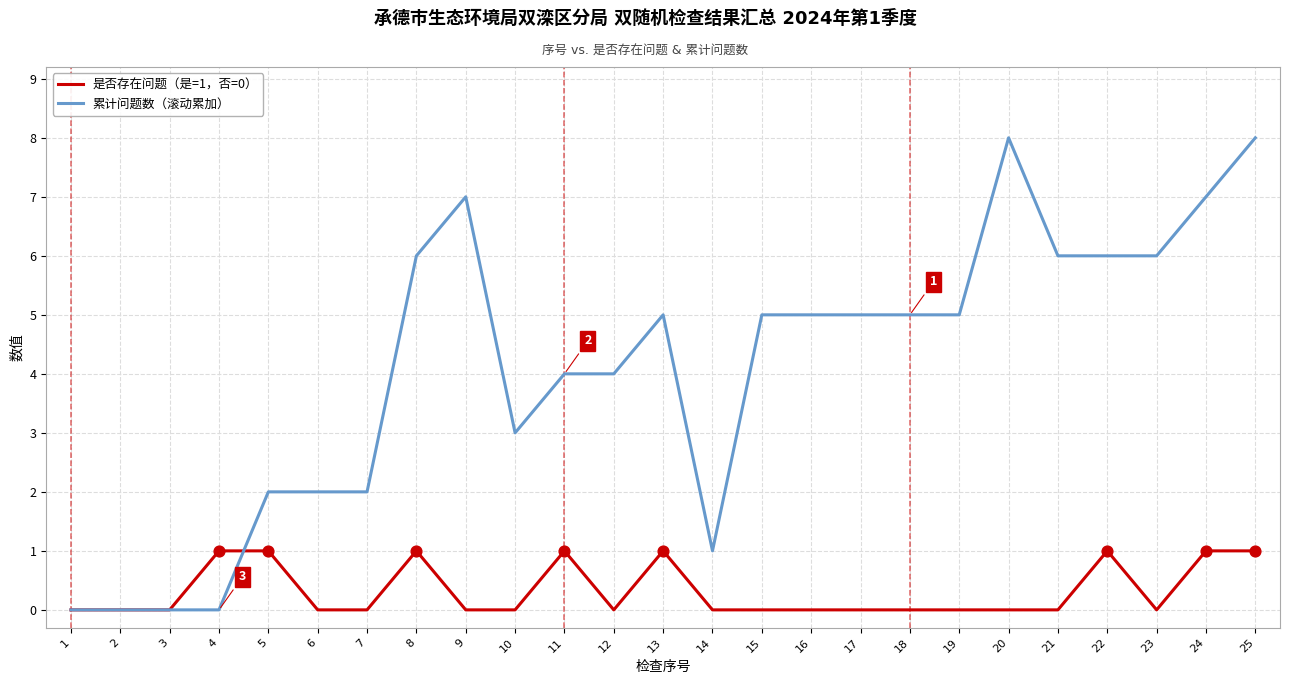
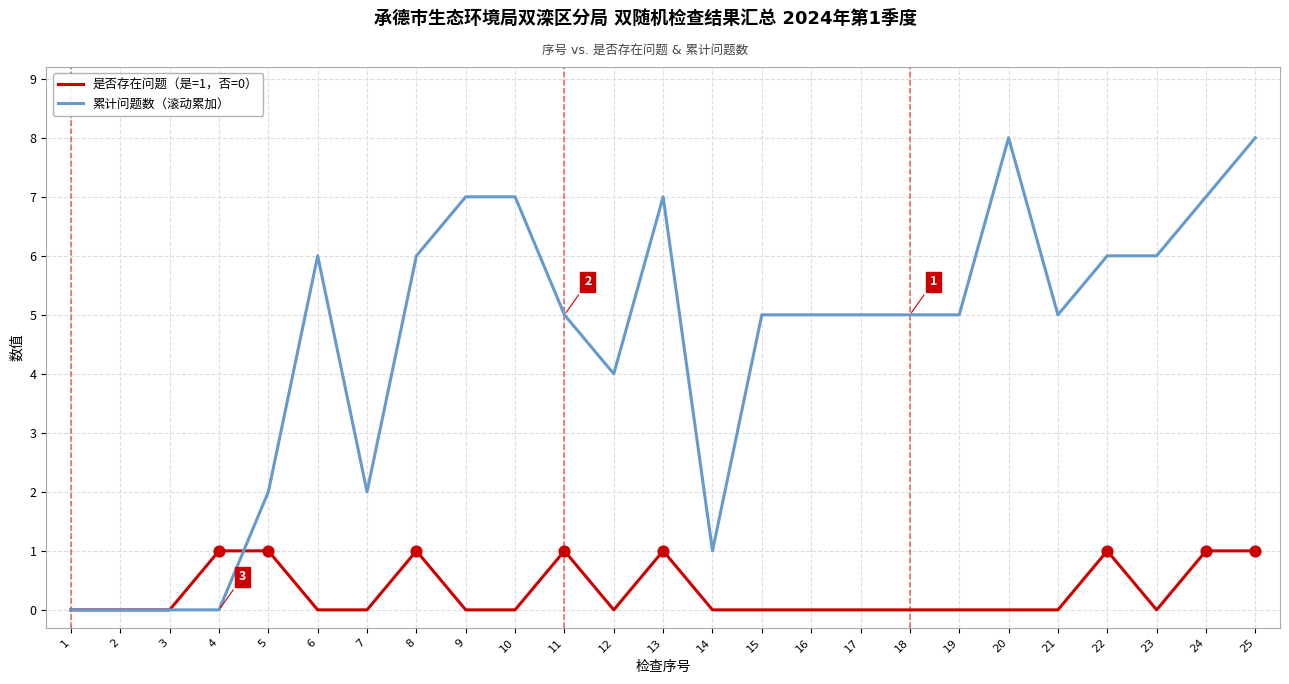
累计问题数（滚动累加）, 6: 2 -> 6
累计问题数（滚动累加）, 10: 3 -> 7
累计问题数（滚动累加）, 11: 4 -> 5
累计问题数（滚动累加）, 13: 5 -> 7
累计问题数（滚动累加）, 21: 6 -> 5
